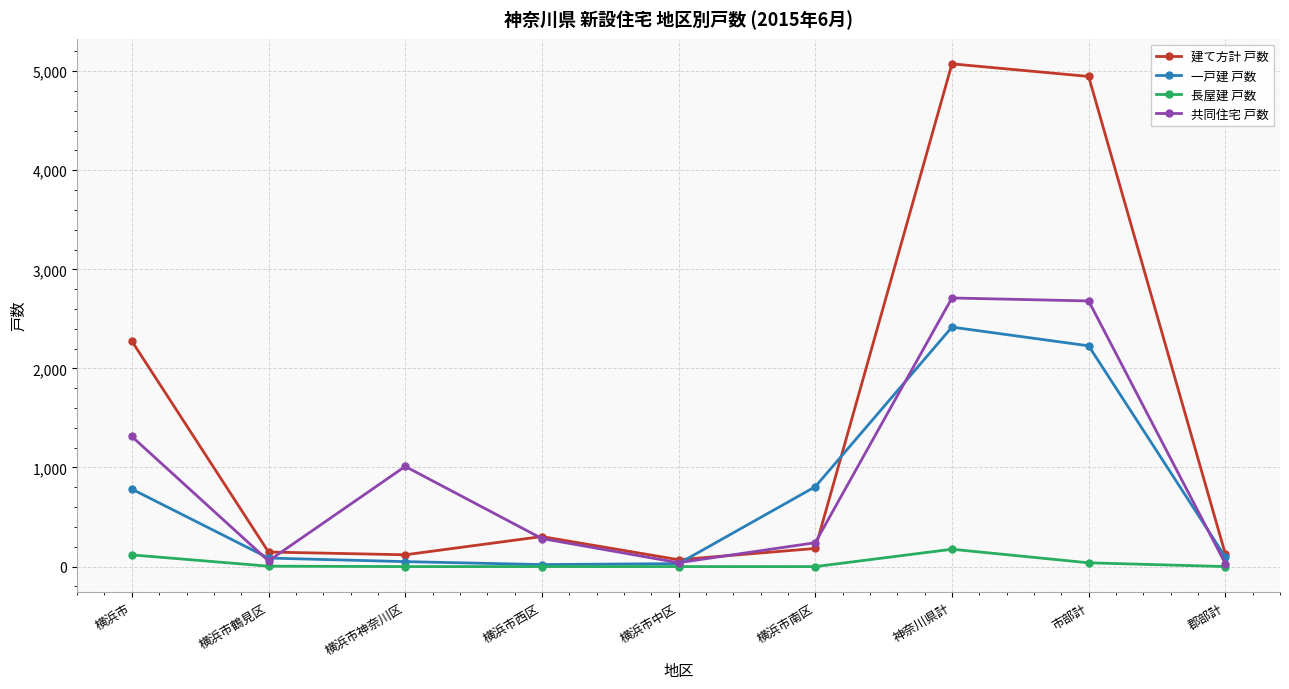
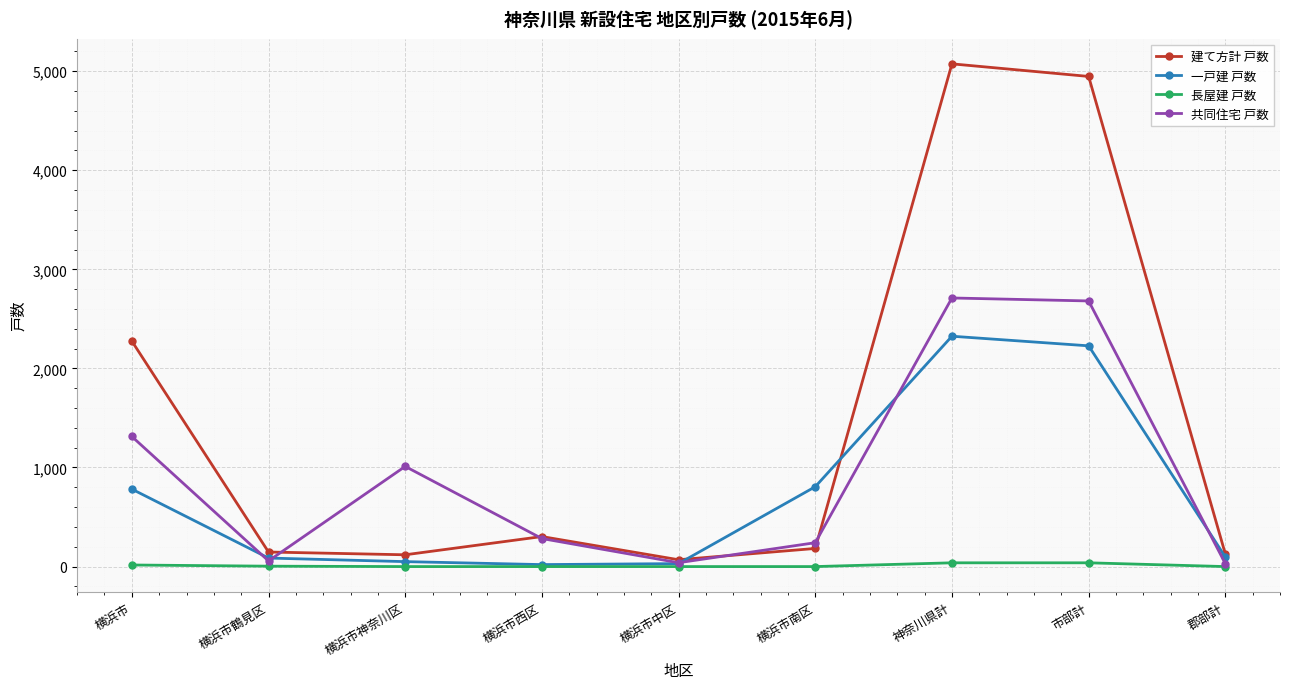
長屋建 戸数, 横浜市: 100 -> 0
一戸建 戸数, 神奈川県計: 2,400 -> 2,300
長屋建 戸数, 神奈川県計: 200 -> 0
